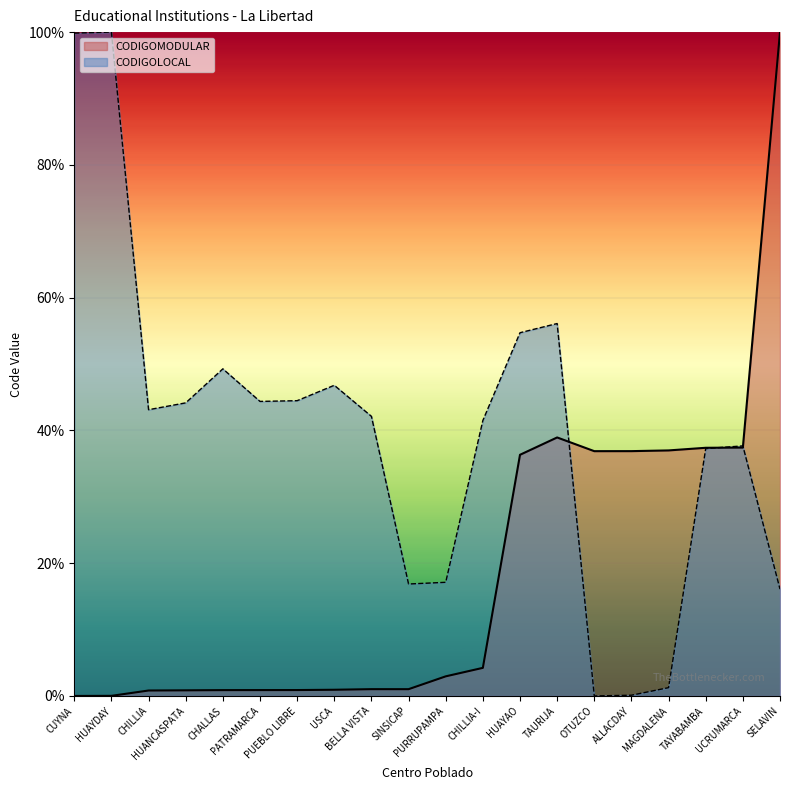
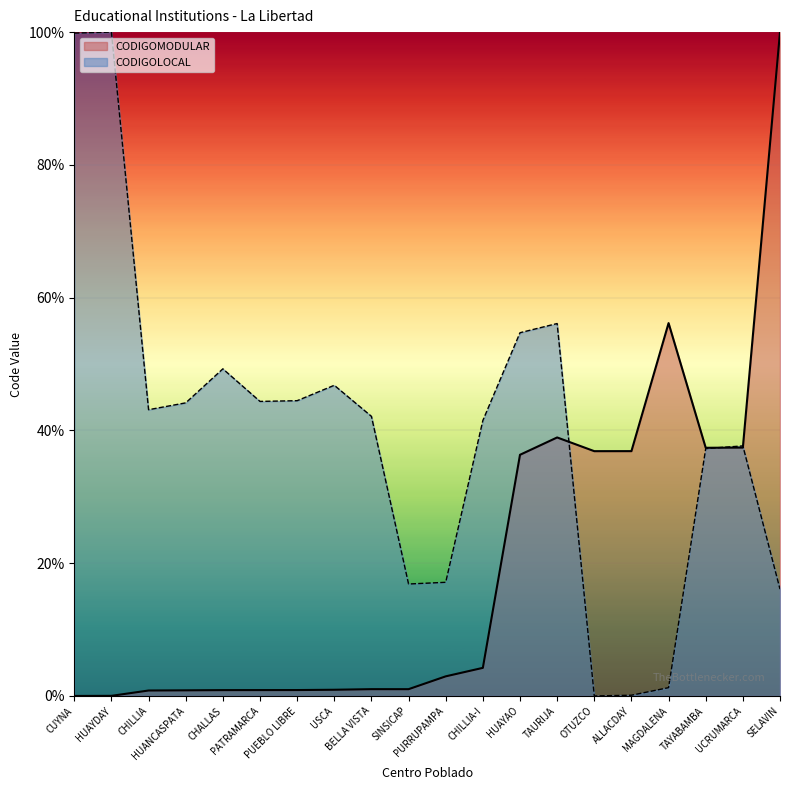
CODIGOMODULAR, MAGDALENA: 37% -> 56%
